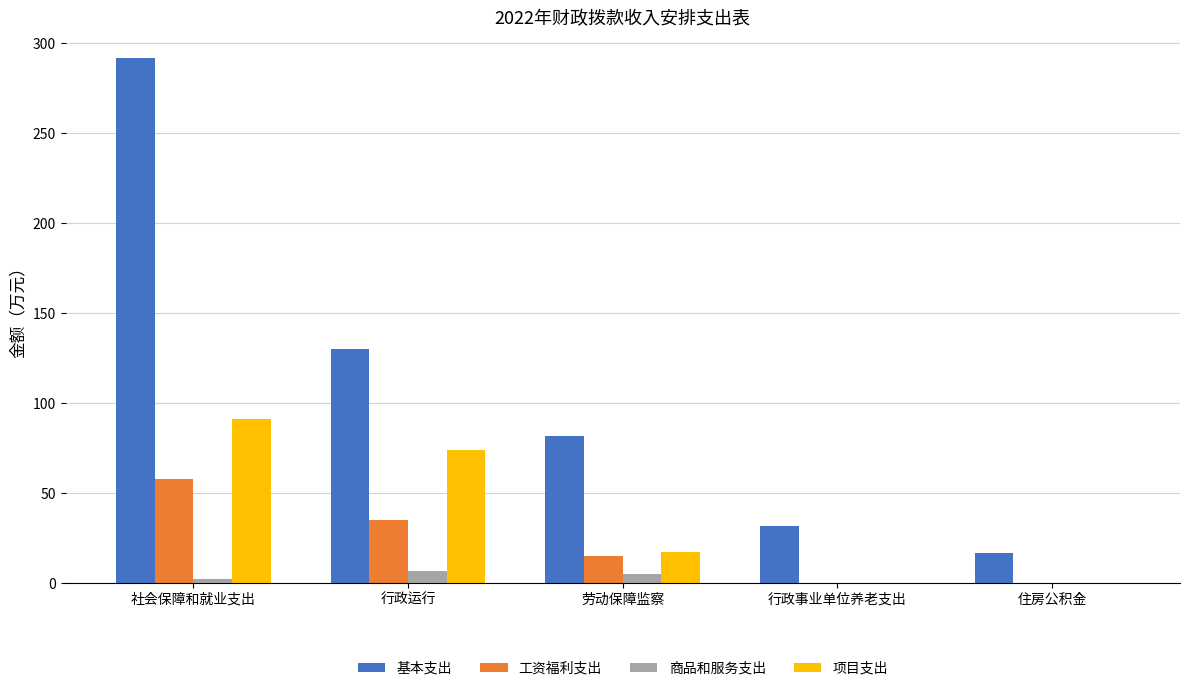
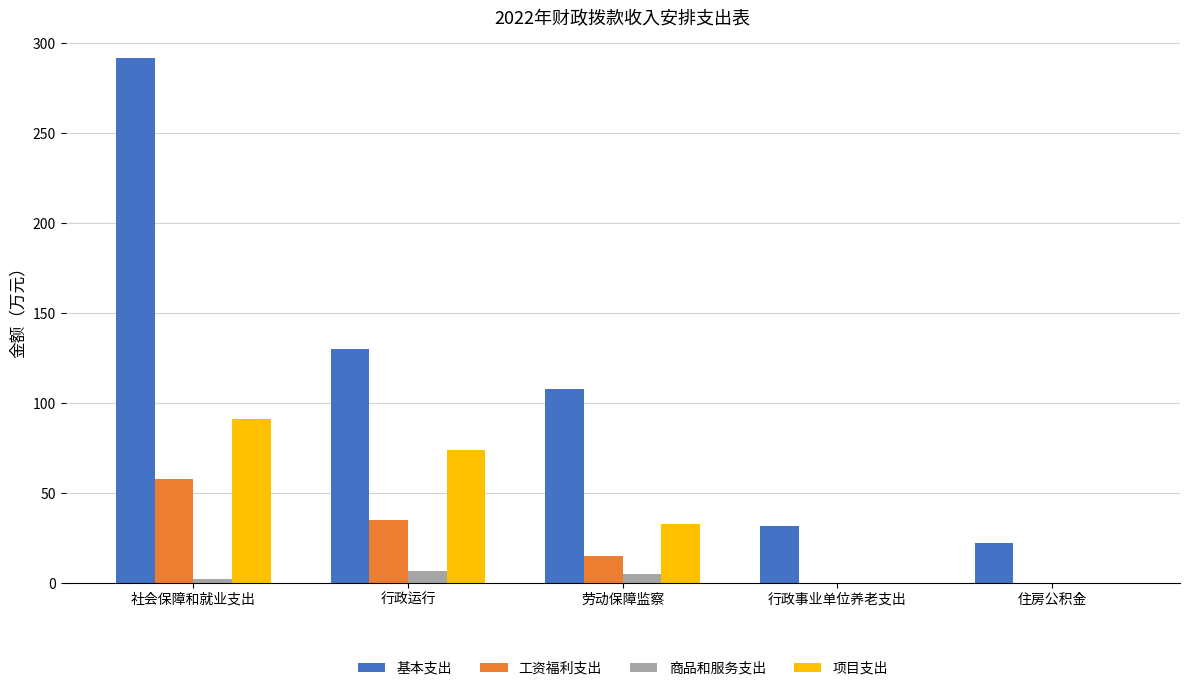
基本支出, 劳动保障监察: 82 -> 108
项目支出, 劳动保障监察: 17 -> 33
基本支出, 住房公积金: 17 -> 22
